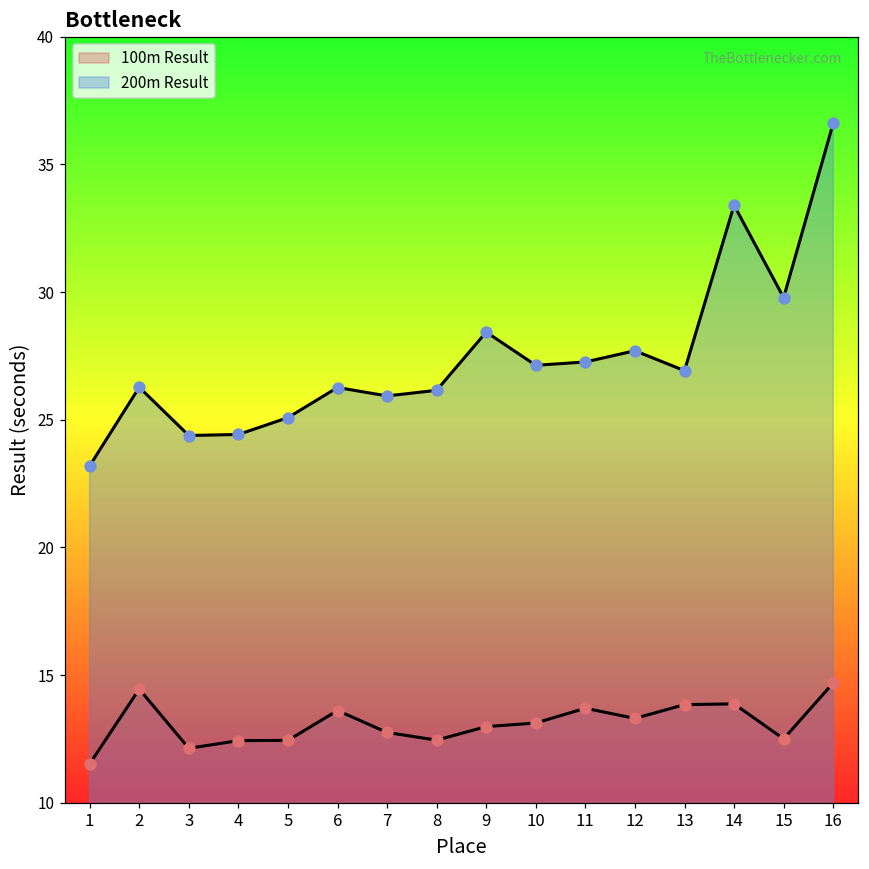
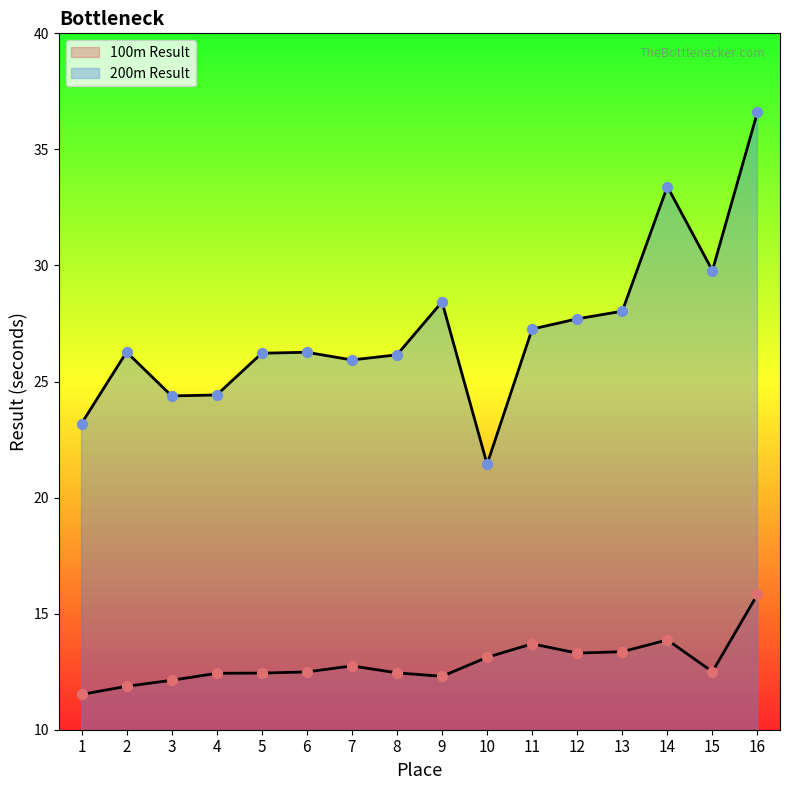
100m Result, 2: 14.5 -> 11.9
200m Result, 5: 25.1 -> 26.2
100m Result, 6: 13.6 -> 12.5
100m Result, 9: 13.0 -> 12.3
200m Result, 10: 27.1 -> 21.4
100m Result, 13: 13.8 -> 13.4
200m Result, 13: 26.9 -> 28.0
100m Result, 16: 14.7 -> 15.8
